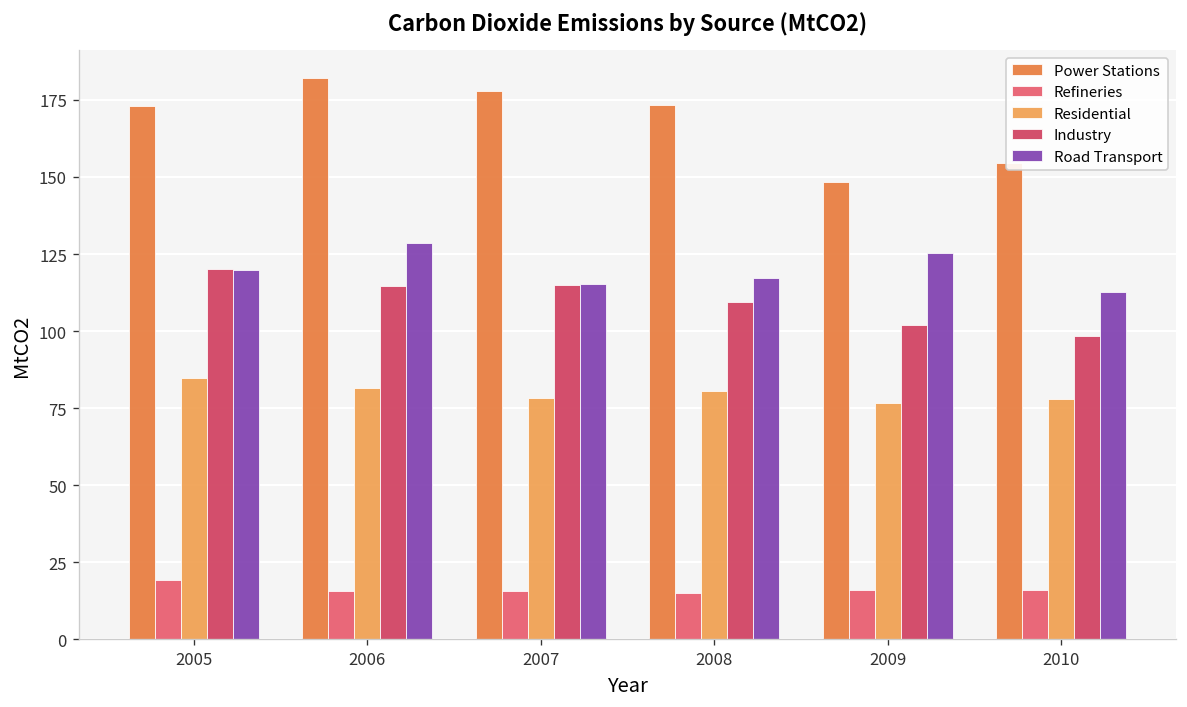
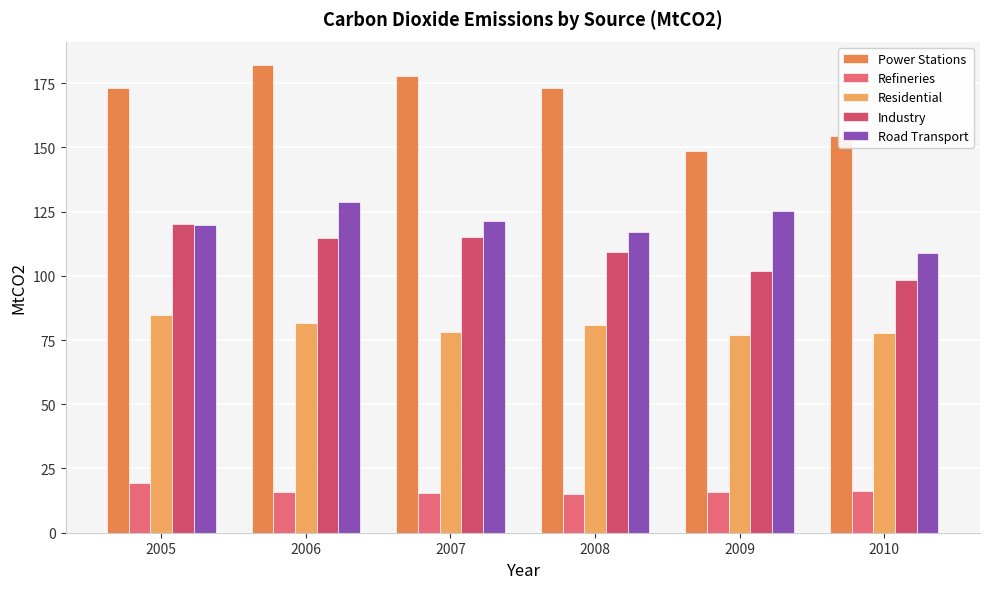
Road Transport, 2007: 115 -> 121
Road Transport, 2010: 113 -> 109
